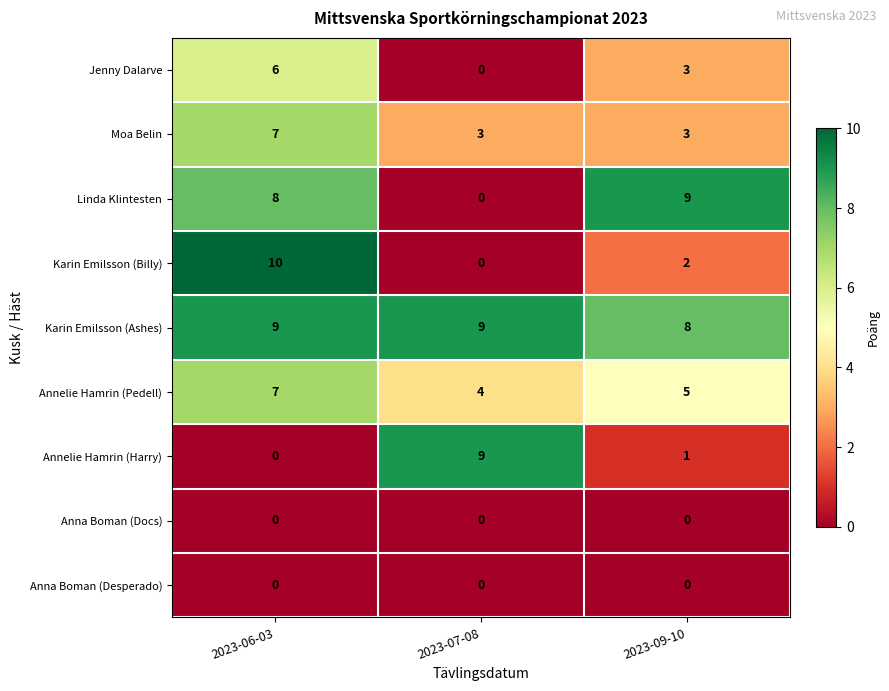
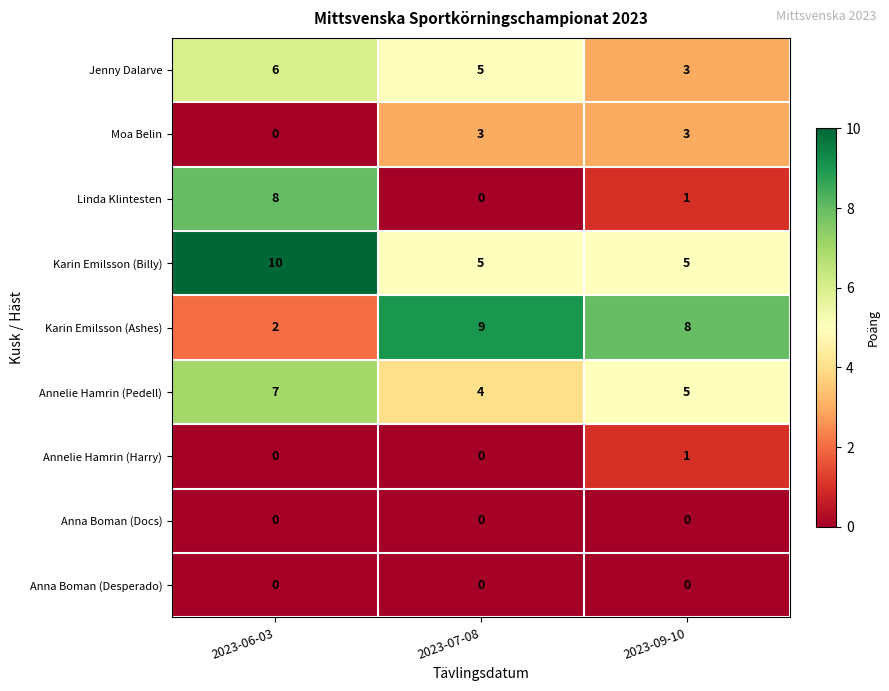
Jenny Dalarve, 2023-07-08: 0 -> 5
Moa Belin, 2023-06-03: 7 -> 0
Linda Klintesten, 2023-09-10: 9 -> 1
Karin Emilsson (Billy), 2023-07-08: 0 -> 5
Karin Emilsson (Billy), 2023-09-10: 2 -> 5
Karin Emilsson (Ashes), 2023-06-03: 9 -> 2
Annelie Hamrin (Harry), 2023-07-08: 9 -> 0
